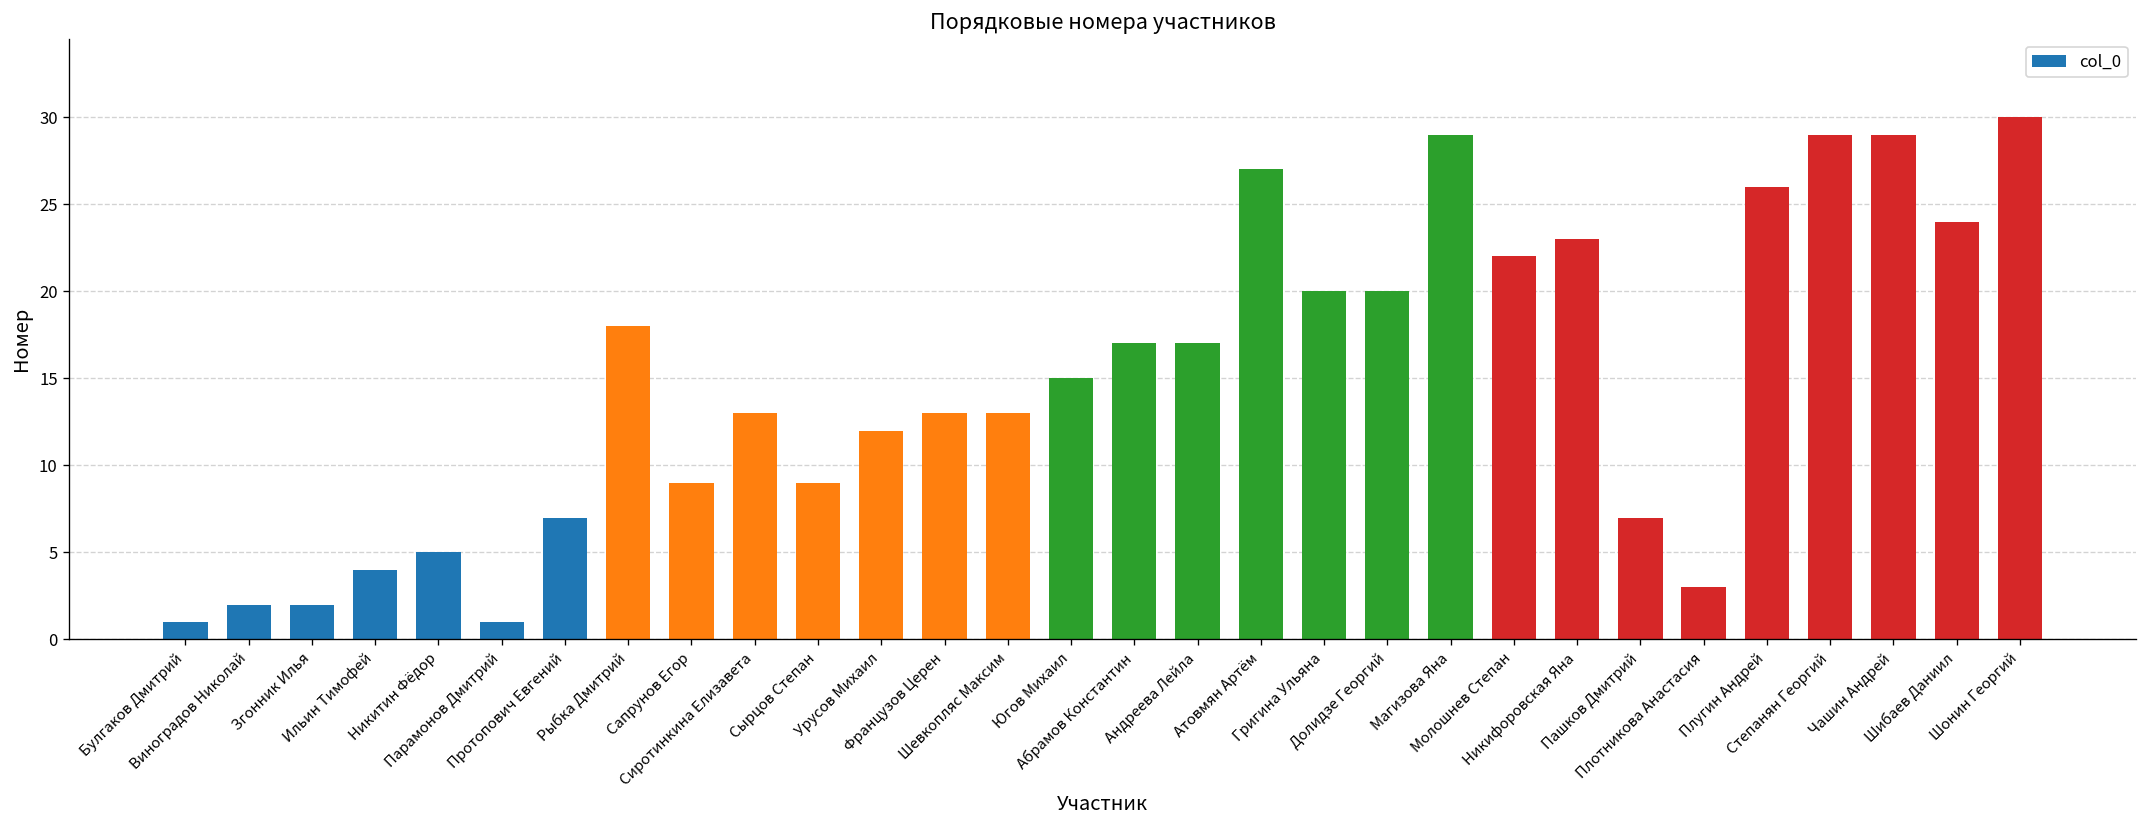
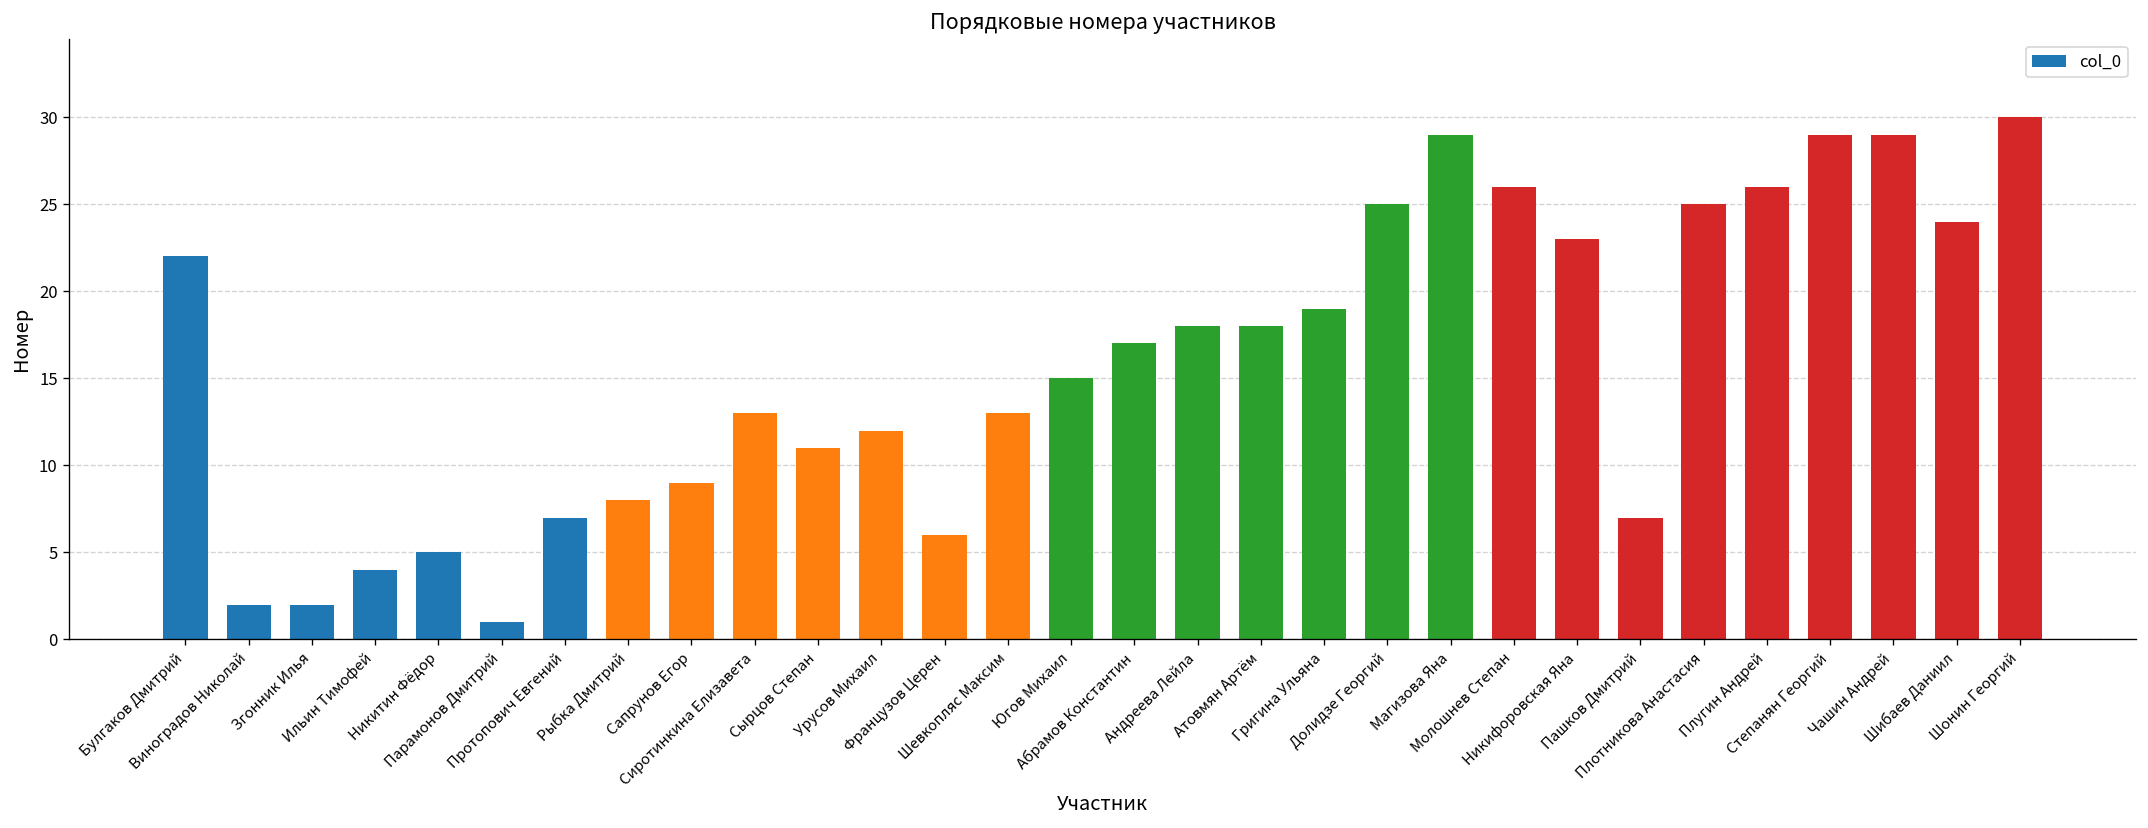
Булгаков Дмитрий: 1 -> 22
Рыбка Дмитрий: 18 -> 8
Сырцов Степан: 9 -> 11
Французов Церен: 13 -> 6
Андреева Лейла: 17 -> 18
Атовмян Артём: 27 -> 18
Григина Ульяна: 20 -> 19
Долидзе Георгий: 20 -> 25
Молошнев Степан: 22 -> 26
Плотникова Анастасия: 3 -> 25
